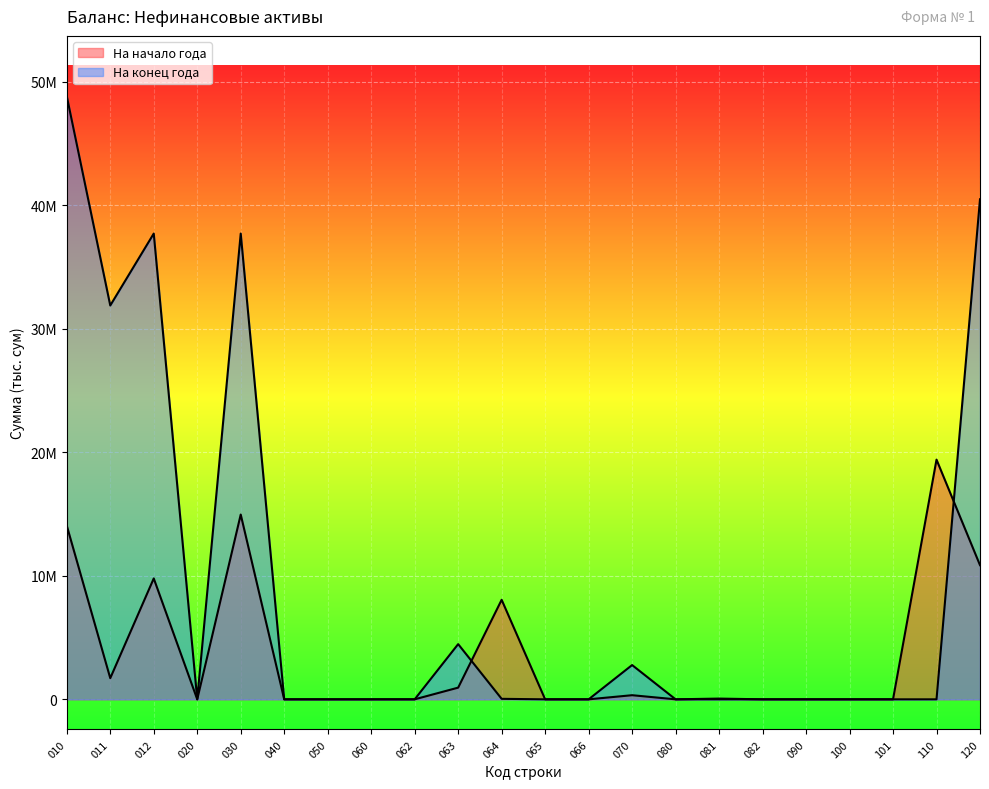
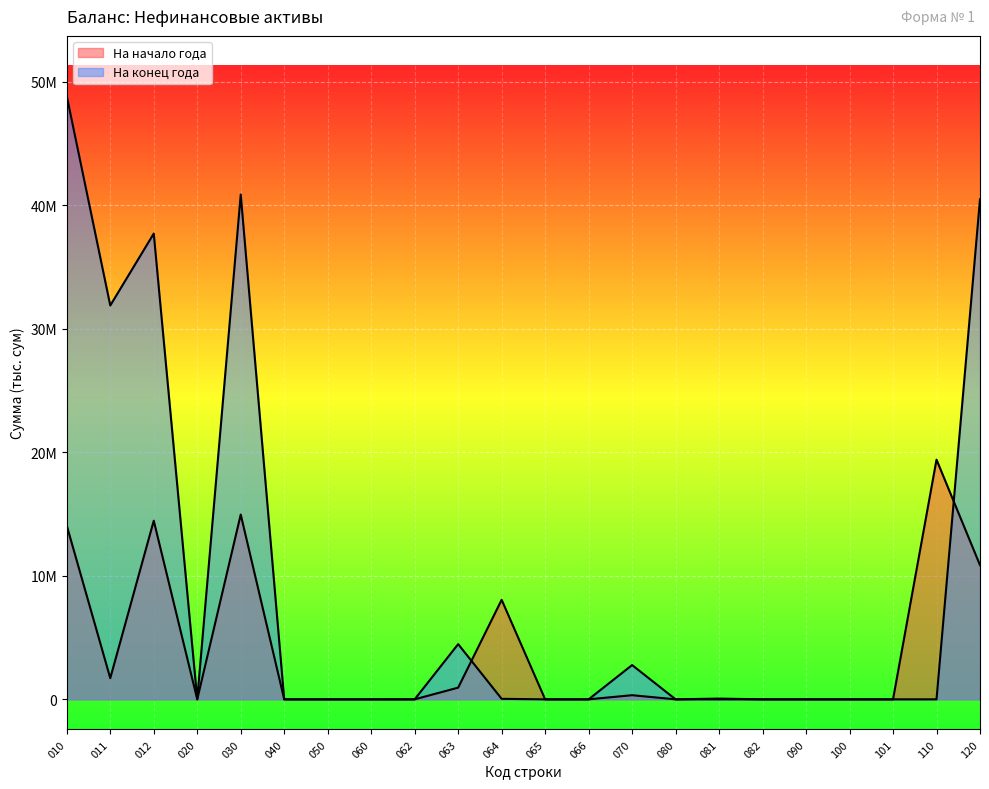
На начало года, 012: 9800000 -> 14500000
На конец года, 030: 37700000 -> 40900000
